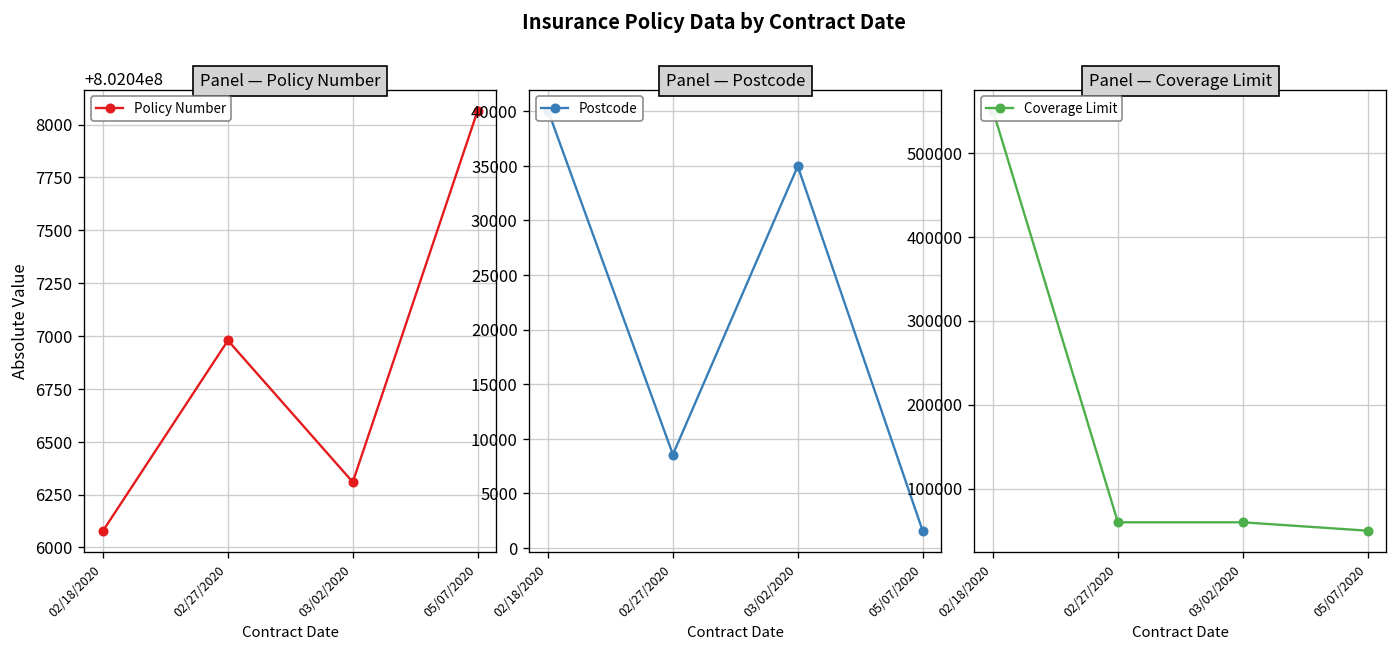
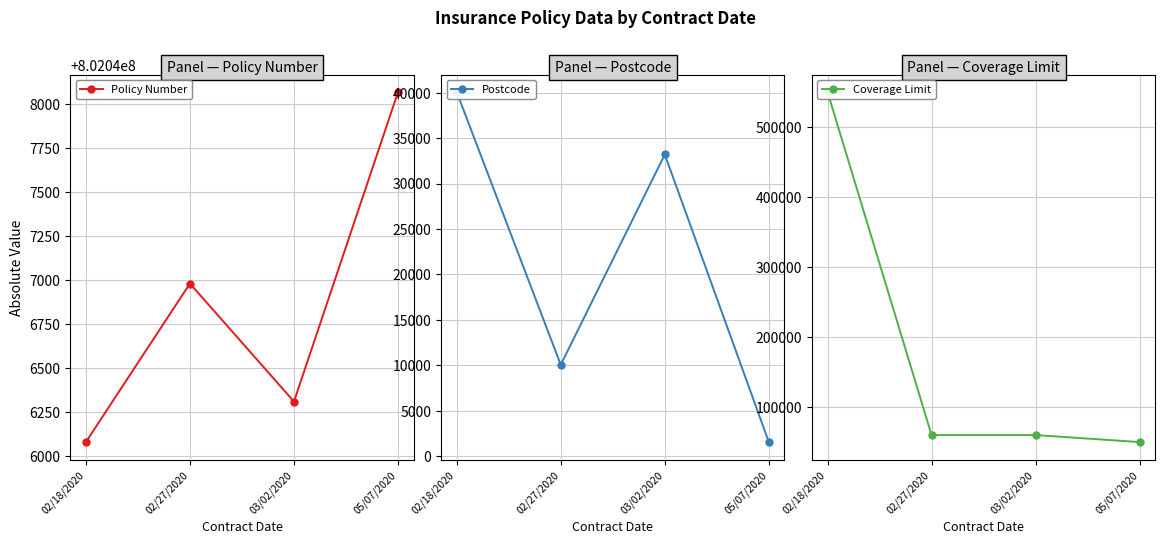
Panel — Postcode, 02/27/2020: 9000 -> 10000
Panel — Postcode, 03/02/2020: 35000 -> 33000
